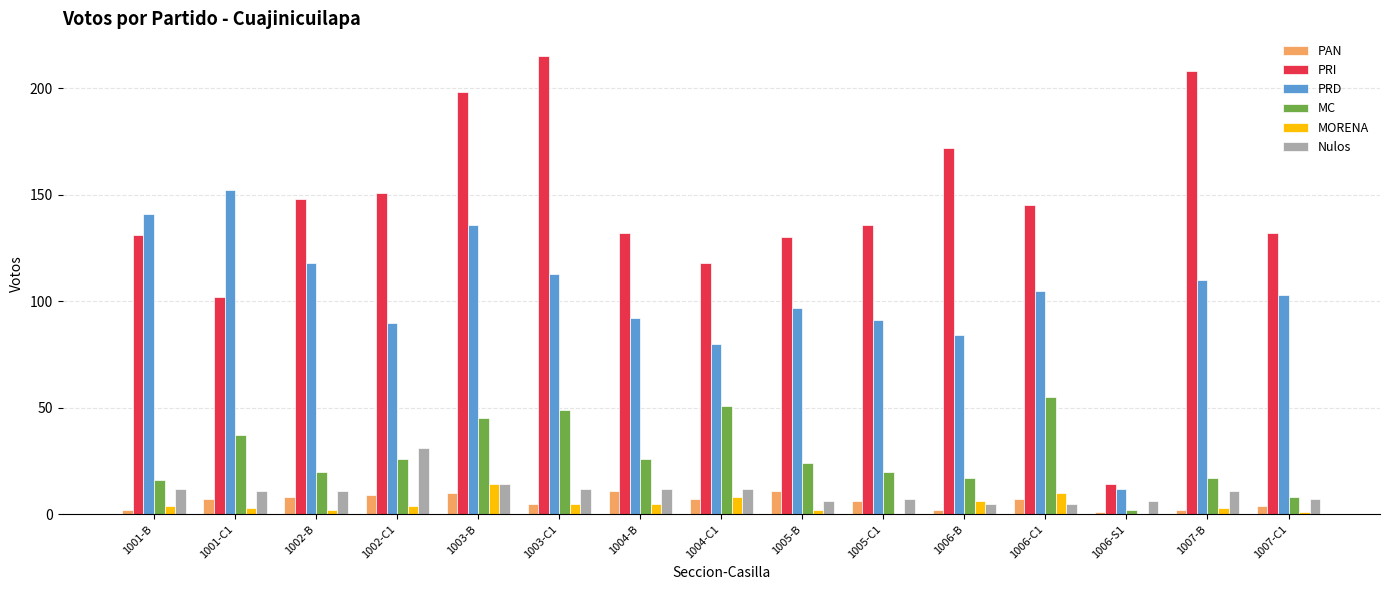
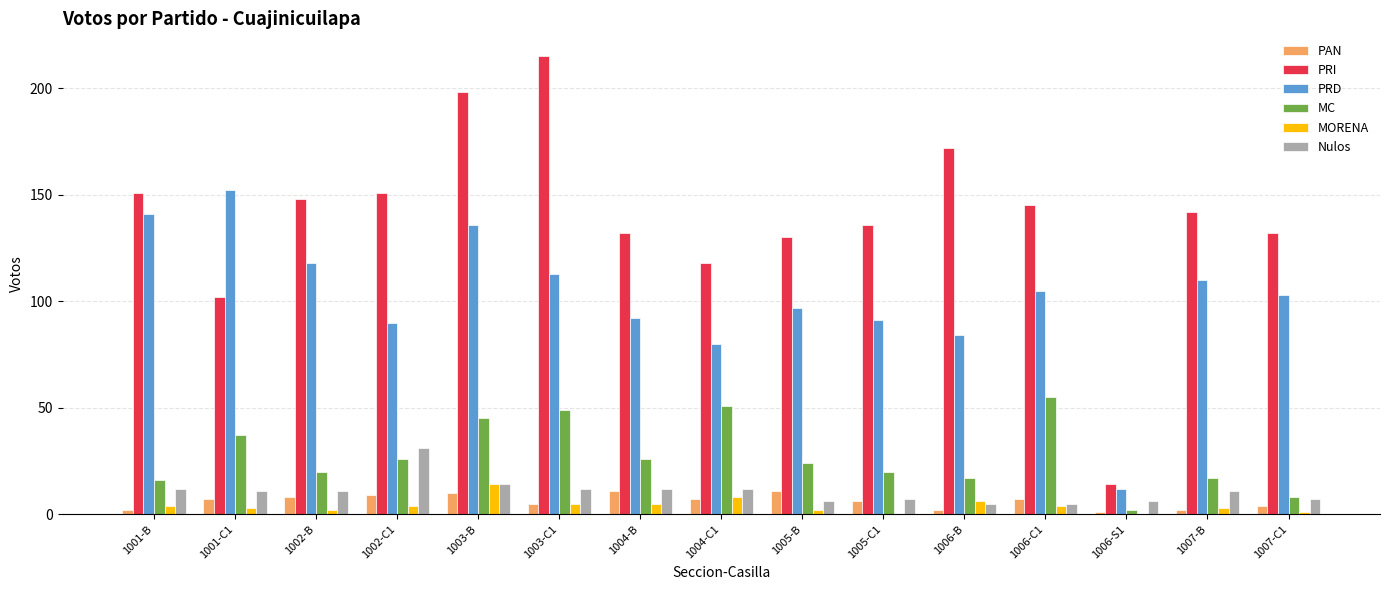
PRI, 1001-B: 131 -> 151
MORENA, 1006-C1: 10 -> 4
PRI, 1007-B: 208 -> 142
